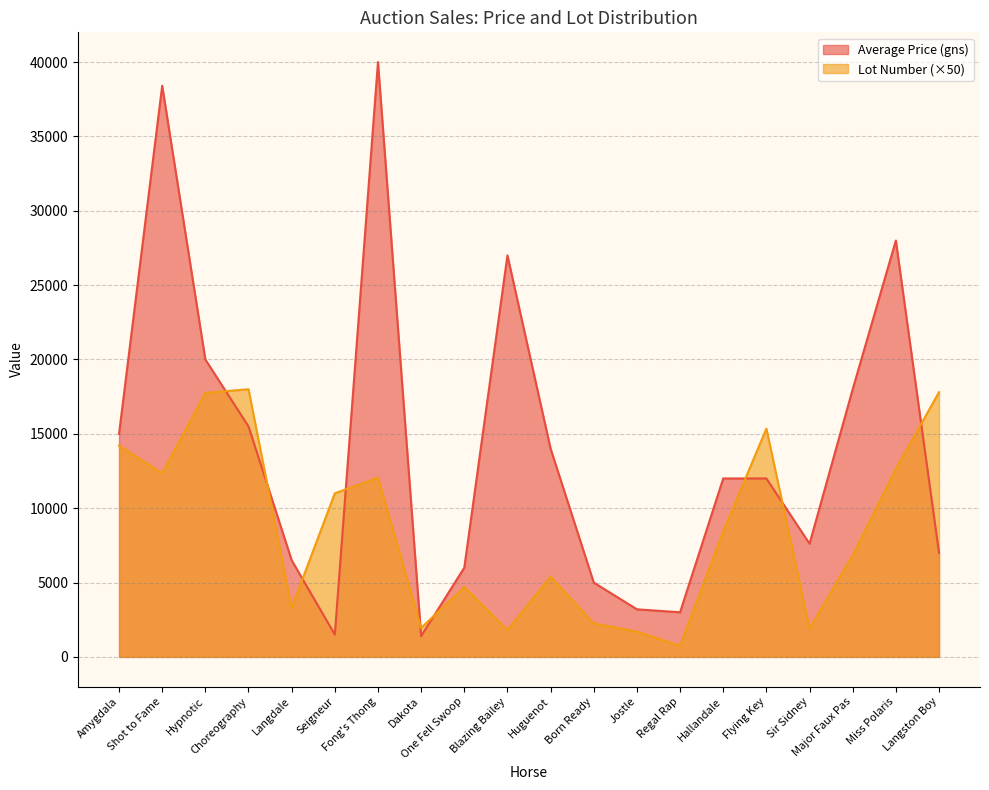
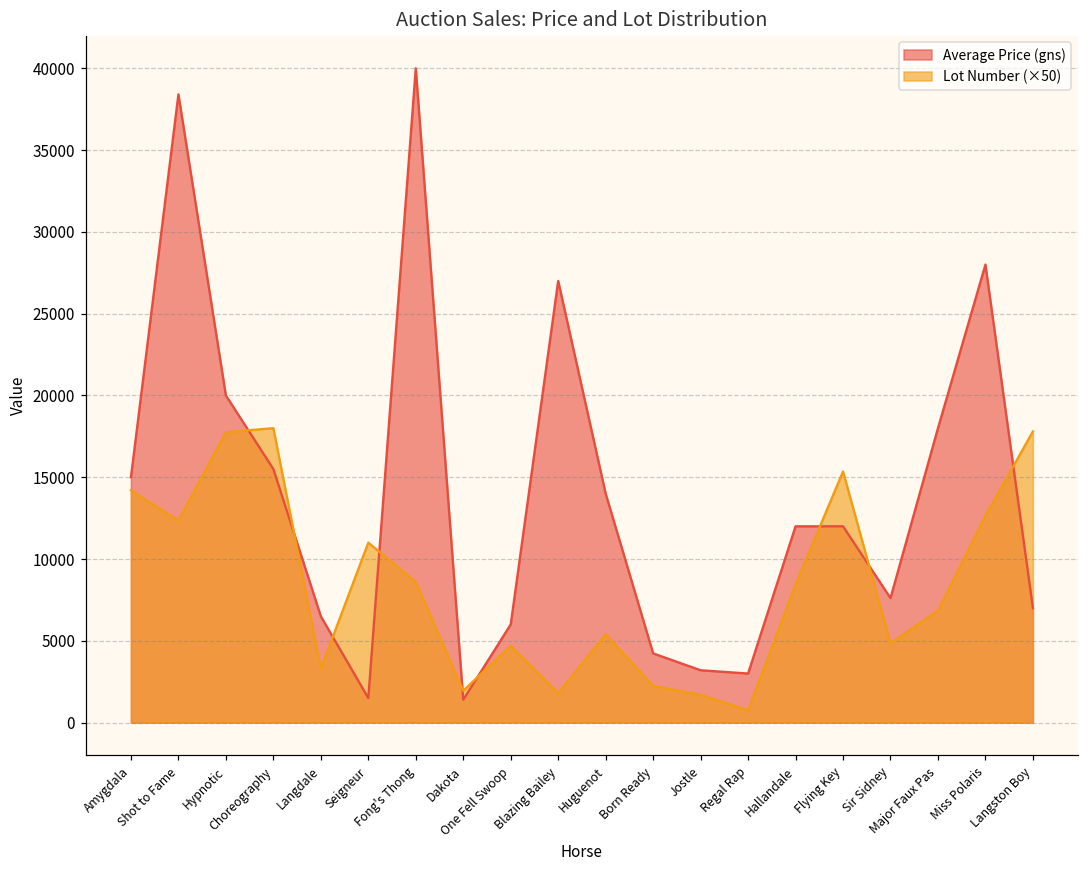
Lot Number (×50), Fong's Thong: 12100 -> 8600
Average Price (gns), Born Ready: 5000 -> 4200
Lot Number (×50), Sir Sidney: 1900 -> 4900
